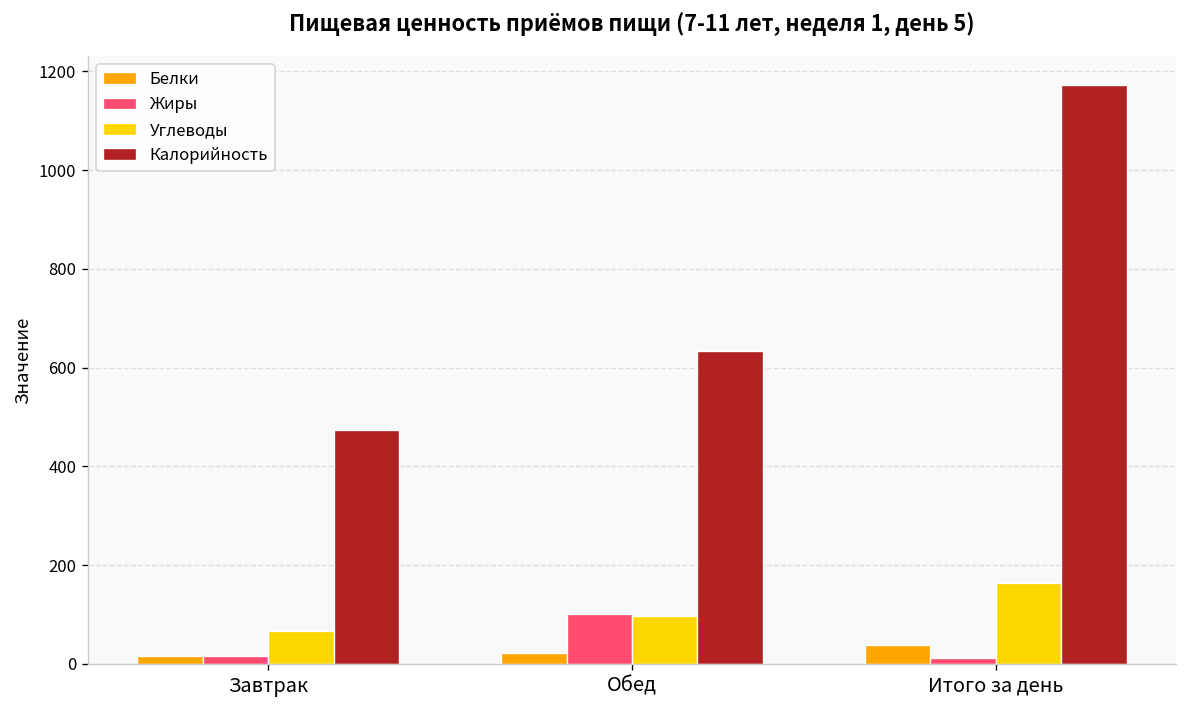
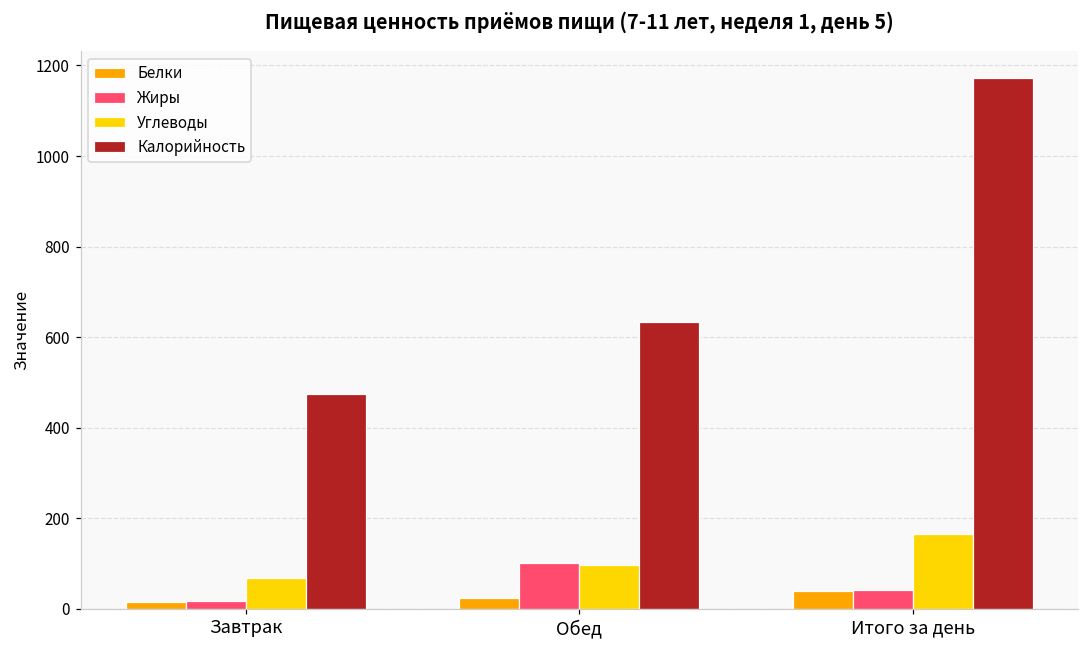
Жиры, Итого за день: 10 -> 40
